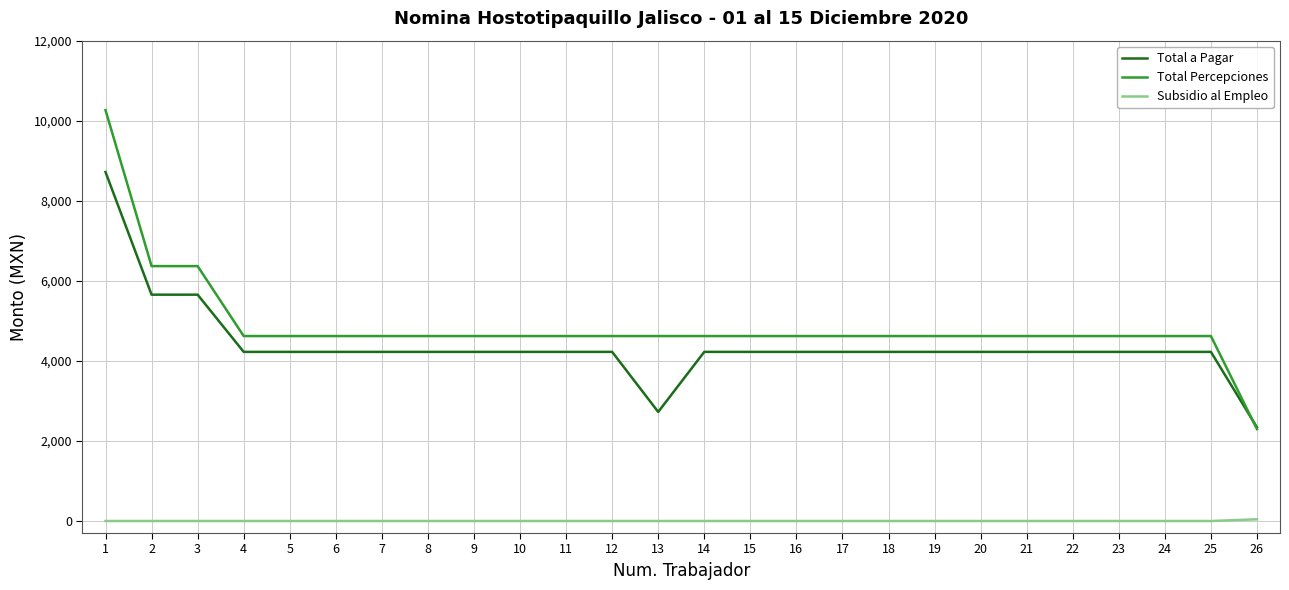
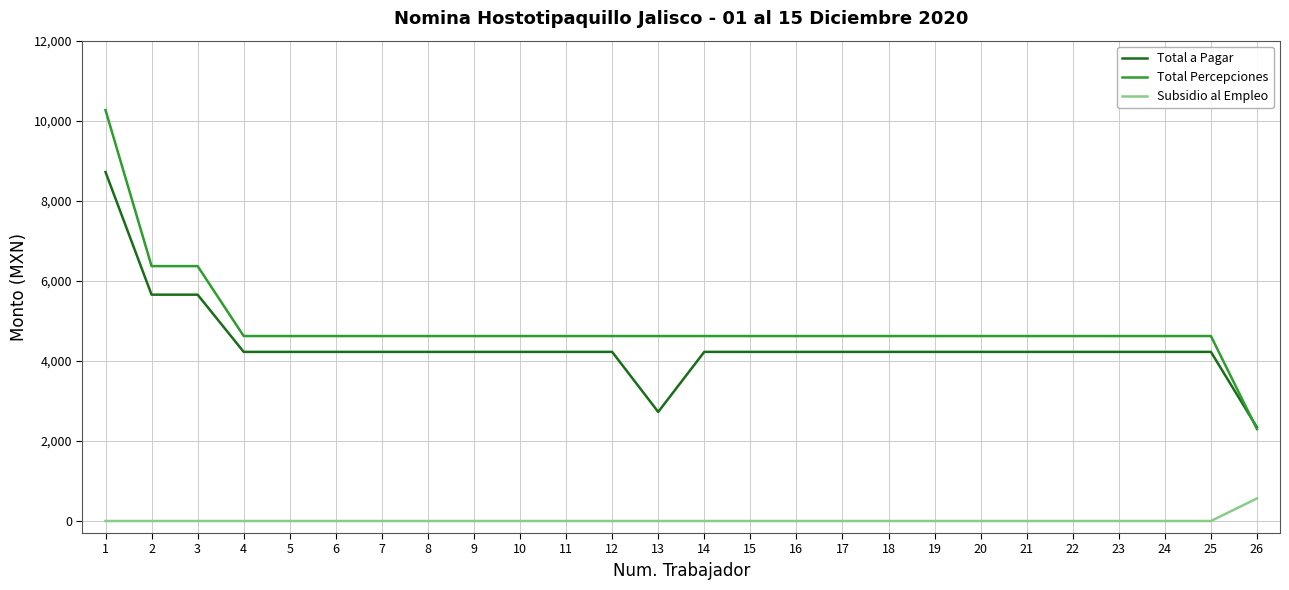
Subsidio al Empleo, 26: 0 -> 600
